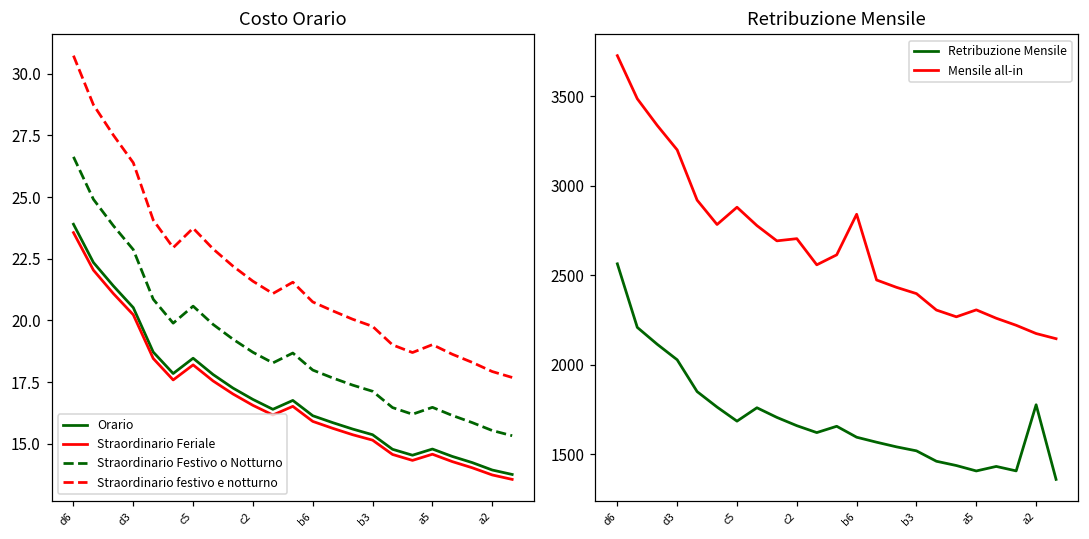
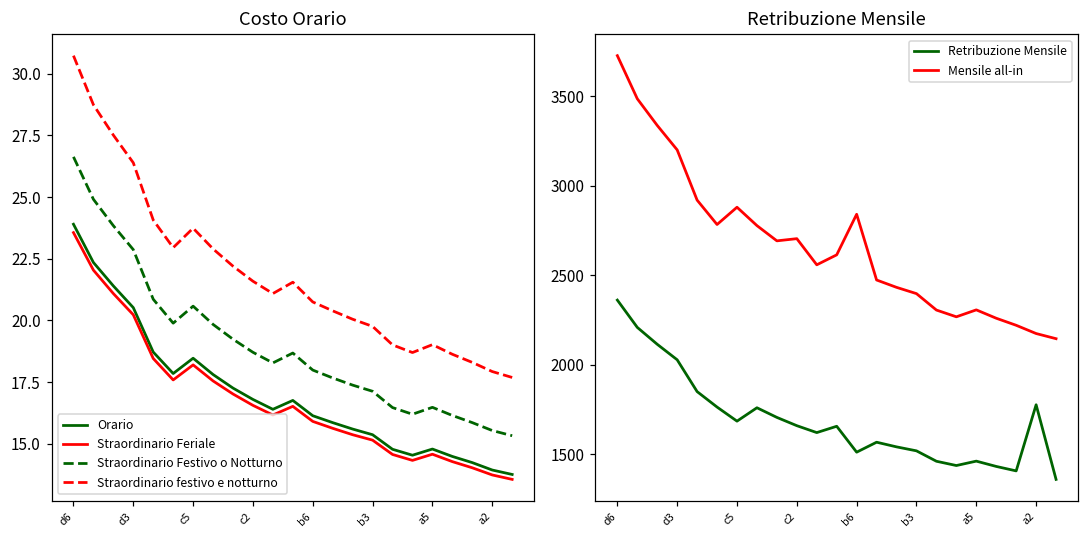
Retribuzione Mensile, Retribuzione Mensile, d6: 2560 -> 2360
Retribuzione Mensile, Retribuzione Mensile, b6: 1600 -> 1510
Retribuzione Mensile, Retribuzione Mensile, a5: 1410 -> 1460
